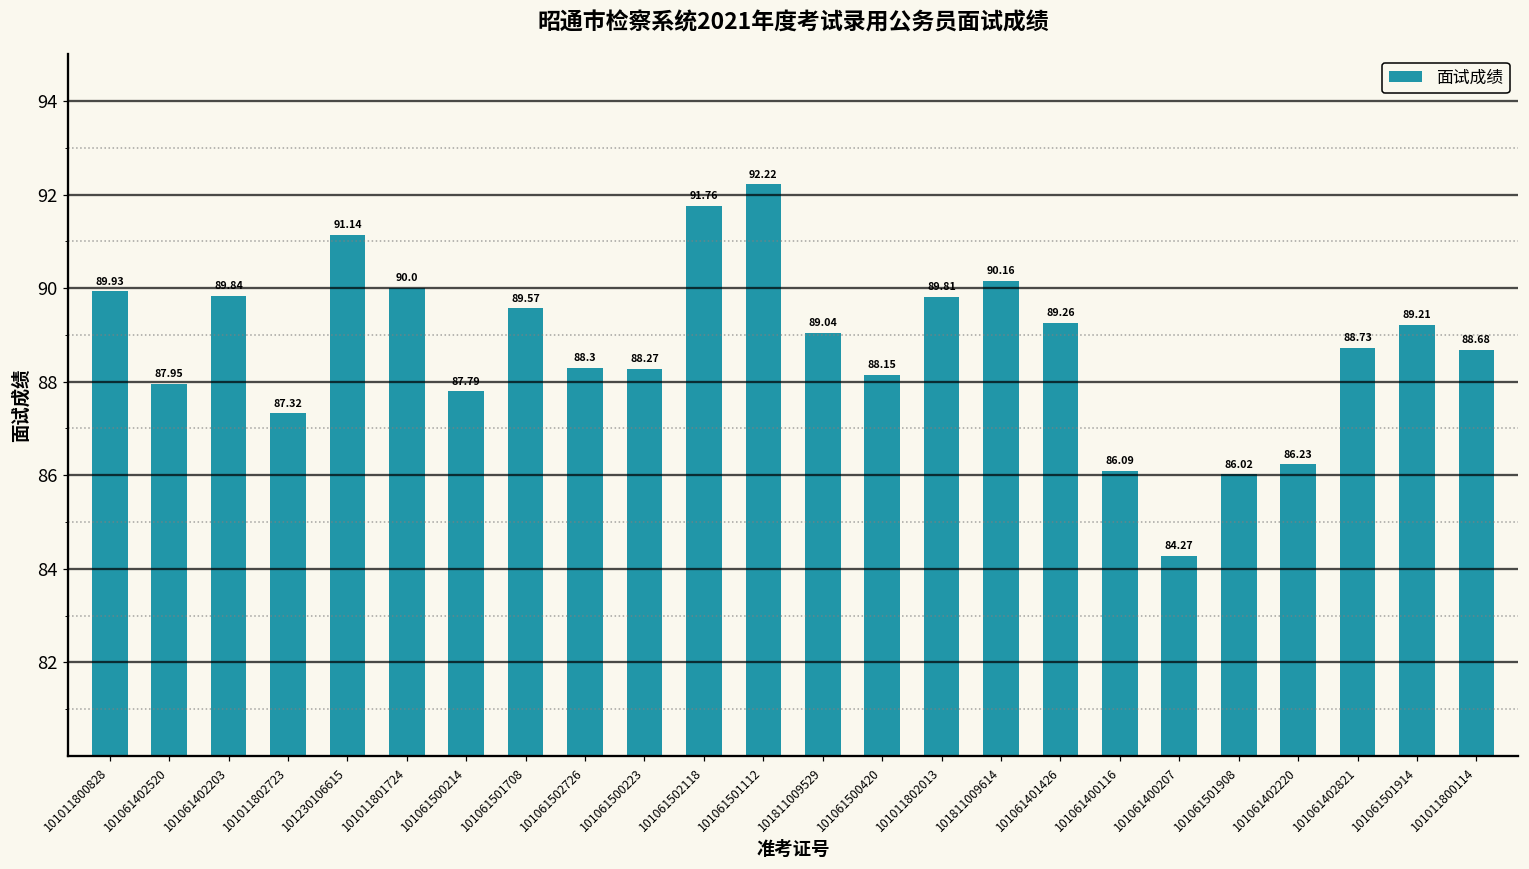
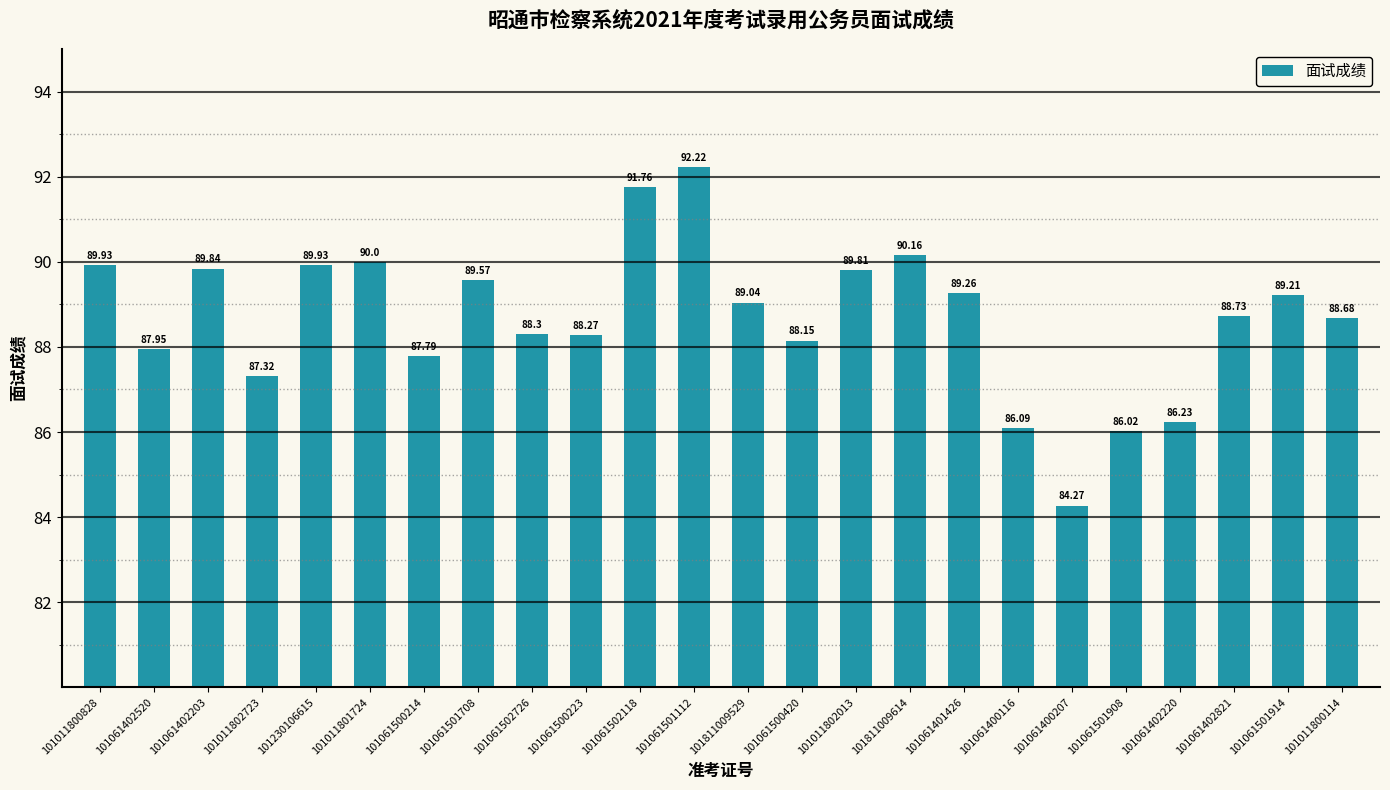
101230106615: 91.14 -> 89.93
